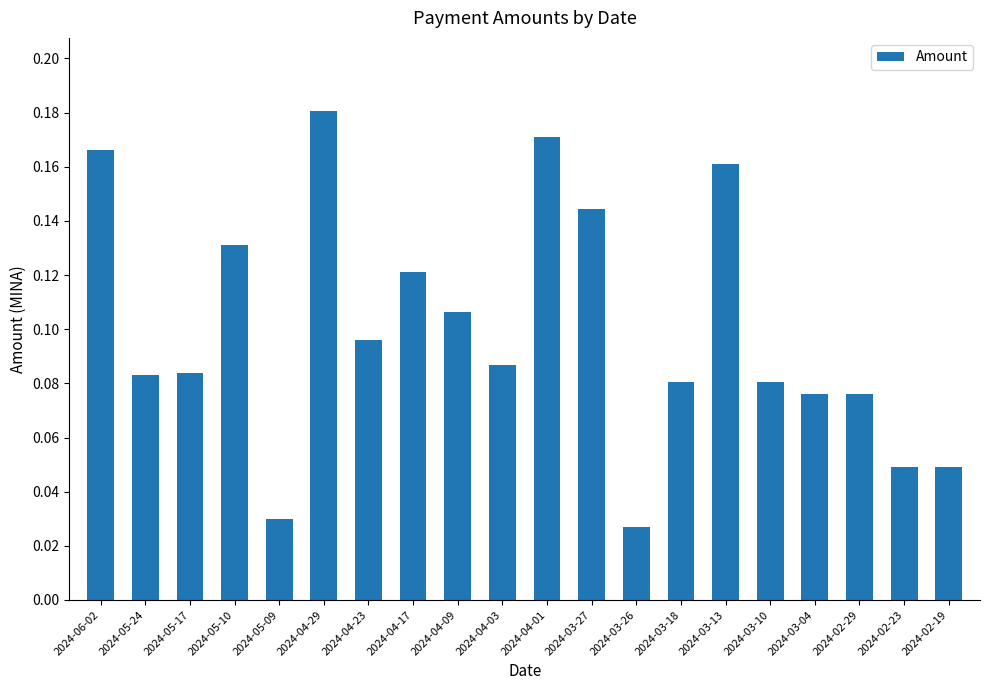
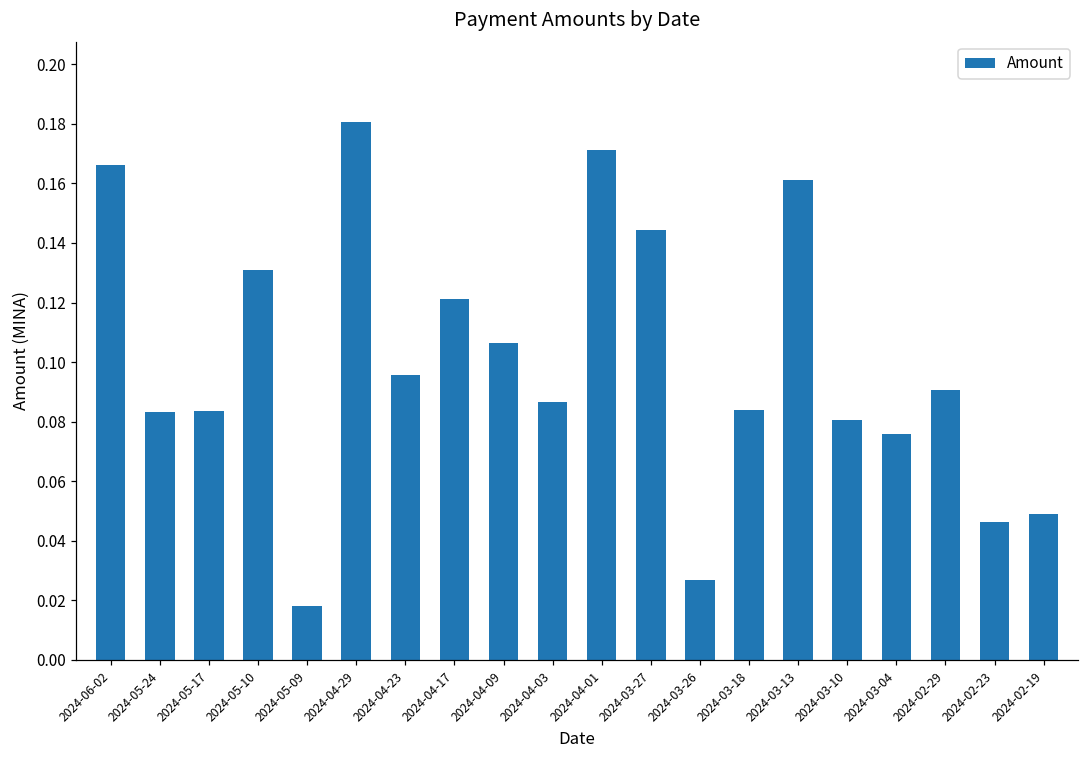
2024-05-09: 0.030 -> 0.018
2024-03-18: 0.080 -> 0.084
2024-02-29: 0.076 -> 0.091
2024-02-23: 0.049 -> 0.046
